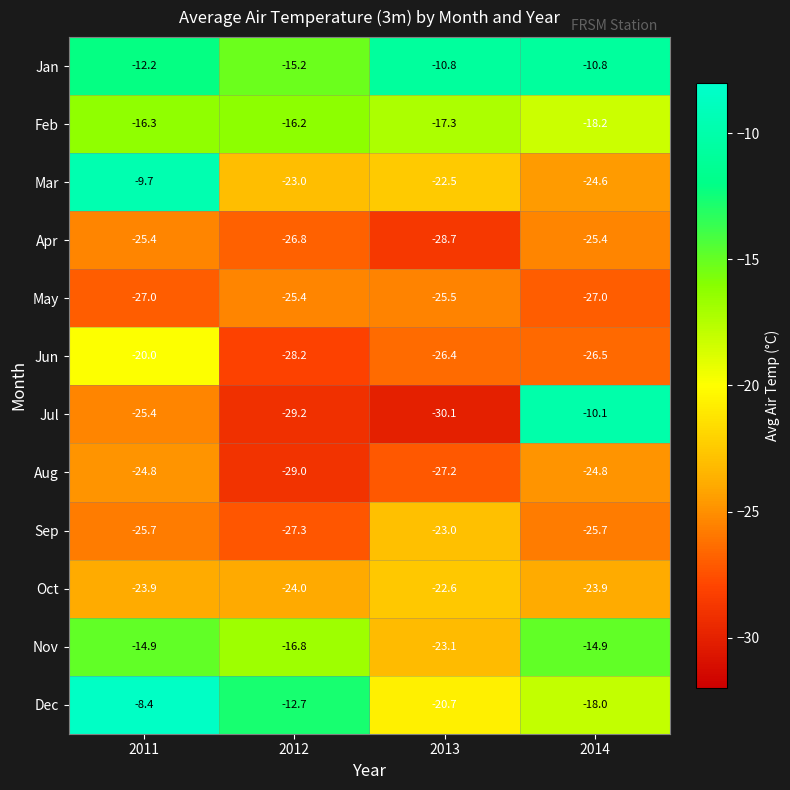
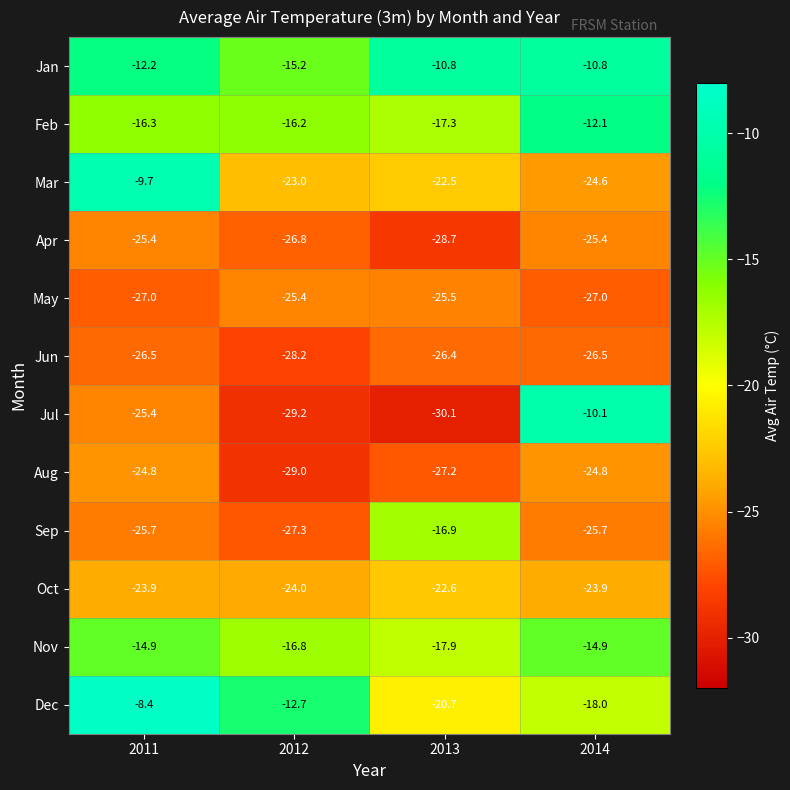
Feb, 2014: -18.2 -> -12.1
Jun, 2011: -20.0 -> -26.5
Sep, 2013: -23.0 -> -16.9
Nov, 2013: -23.1 -> -17.9
